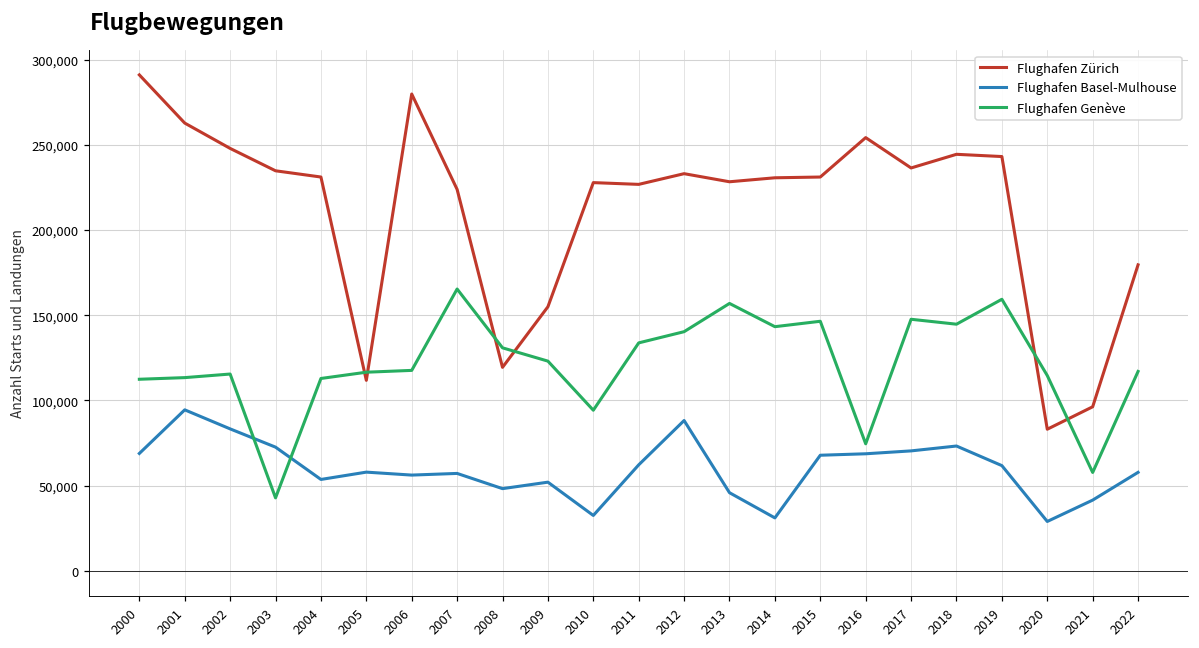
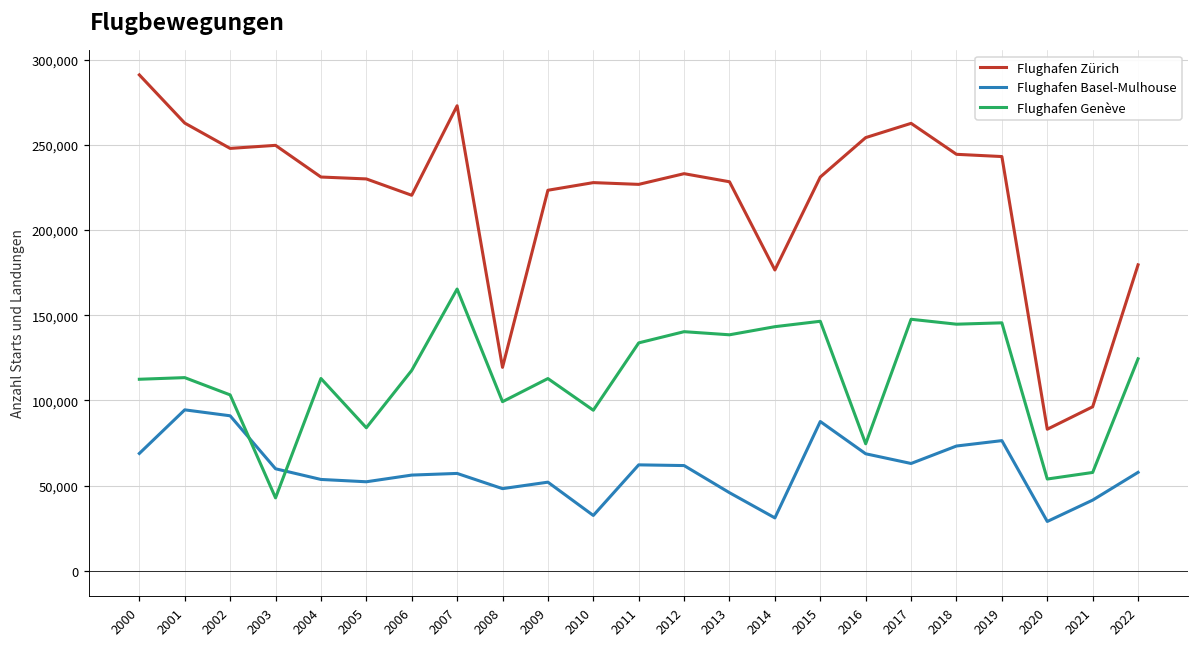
Flughafen Basel-Mulhouse, 2002: 83,000 -> 91,000
Flughafen Genève, 2002: 115,000 -> 103,000
Flughafen Zürich, 2003: 235,000 -> 250,000
Flughafen Basel-Mulhouse, 2003: 73,000 -> 60,000
Flughafen Zürich, 2005: 112,000 -> 230,000
Flughafen Basel-Mulhouse, 2005: 58,000 -> 52,000
Flughafen Genève, 2005: 117,000 -> 84,000
Flughafen Zürich, 2006: 280,000 -> 220,000
Flughafen Zürich, 2007: 224,000 -> 273,000
Flughafen Genève, 2008: 131,000 -> 99,000
Flughafen Zürich, 2009: 155,000 -> 223,000
Flughafen Genève, 2009: 123,000 -> 113,000
Flughafen Basel-Mulhouse, 2012: 88,000 -> 62,000
Flughafen Genève, 2013: 157,000 -> 139,000
Flughafen Zürich, 2014: 231,000 -> 177,000
Flughafen Basel-Mulhouse, 2015: 68,000 -> 88,000
Flughafen Zürich, 2017: 236,000 -> 263,000
Flughafen Basel-Mulhouse, 2017: 70,000 -> 63,000
Flughafen Basel-Mulhouse, 2019: 62,000 -> 76,000
Flughafen Genève, 2019: 159,000 -> 146,000
Flughafen Genève, 2020: 115,000 -> 54,000
Flughafen Genève, 2022: 117,000 -> 124,000
